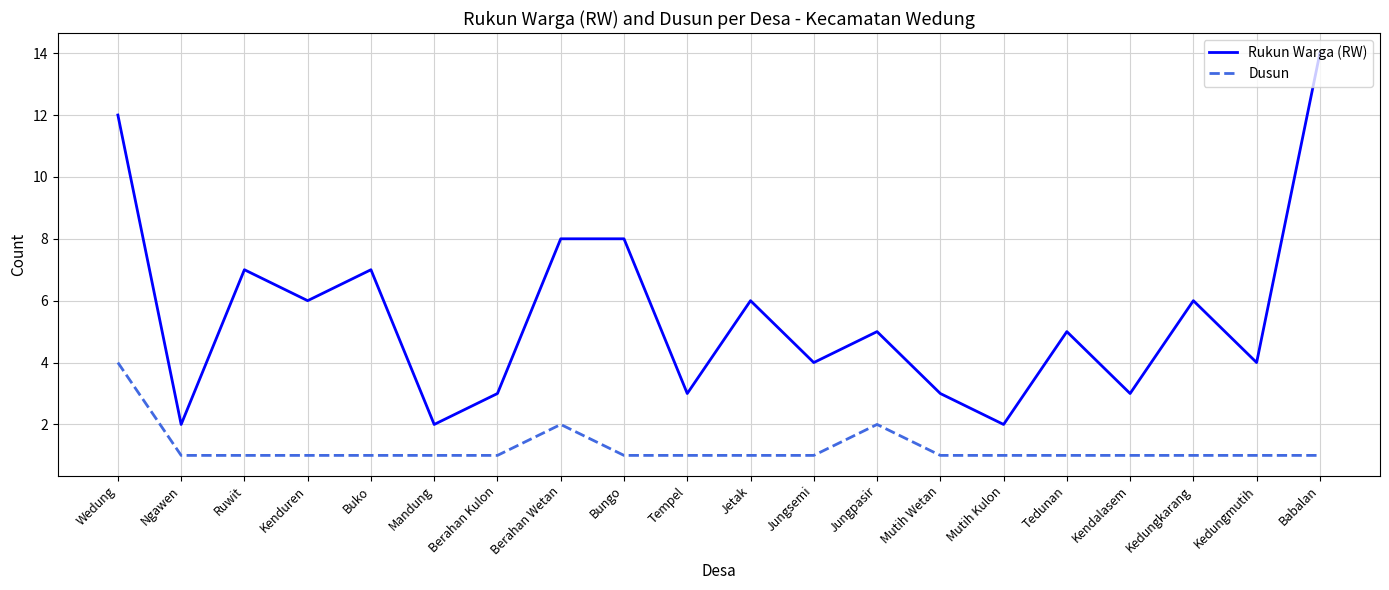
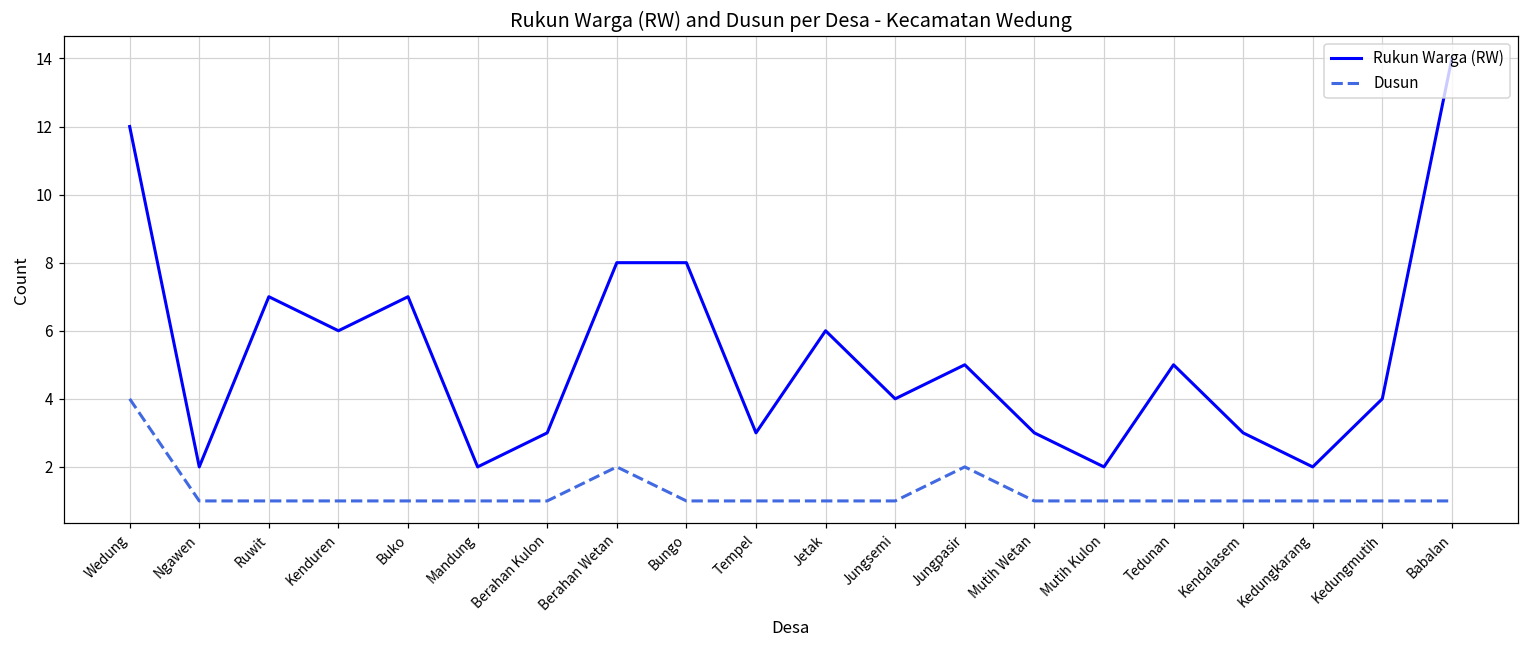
Rukun Warga (RW), Kedungkarang: 6 -> 2
